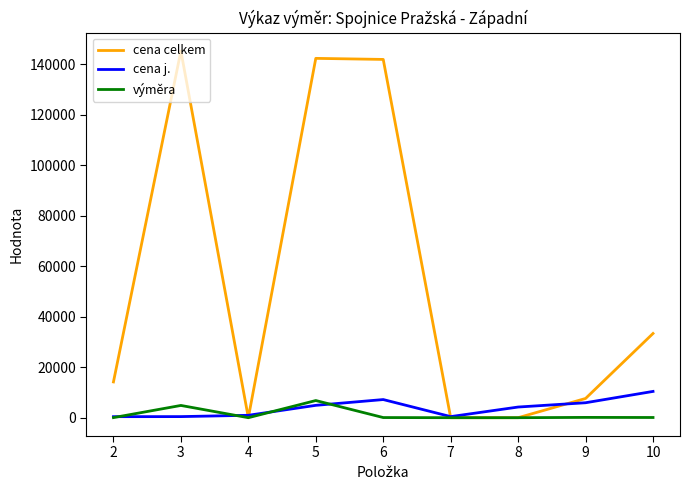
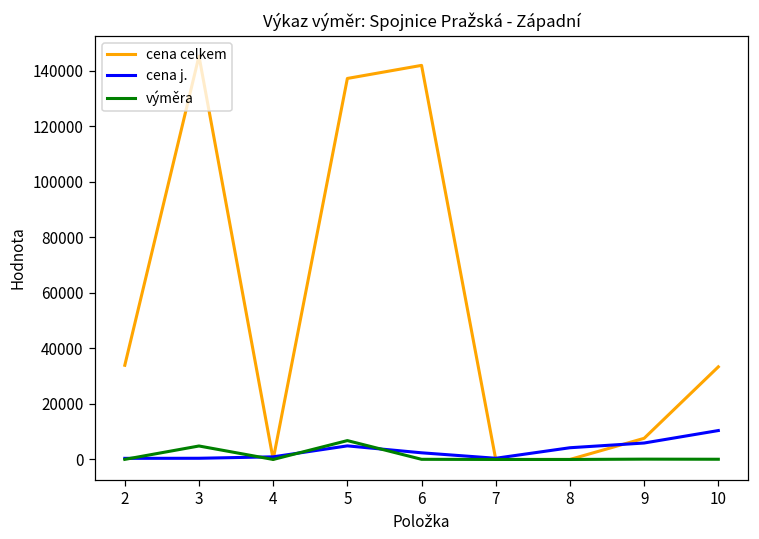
cena celkem, 2: 14000 -> 34000
cena celkem, 5: 142000 -> 137000
cena j., 6: 7000 -> 2000
